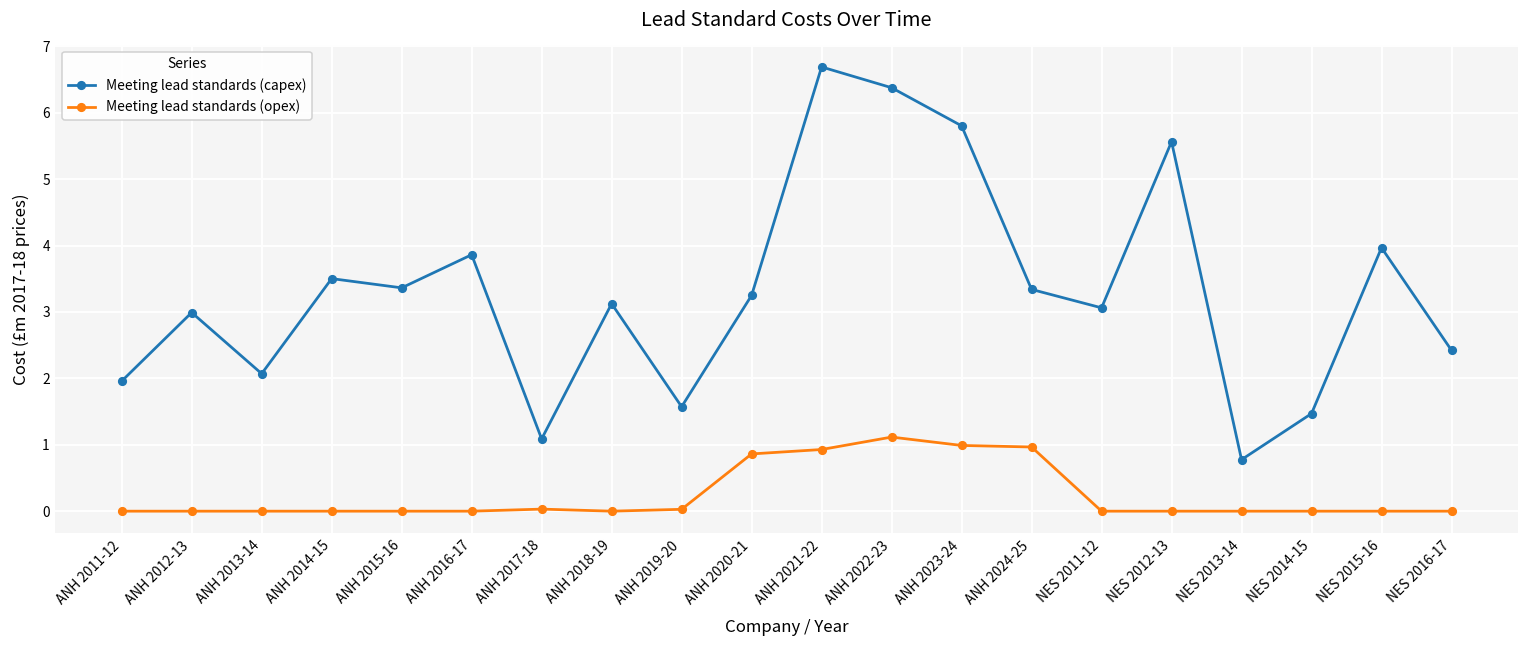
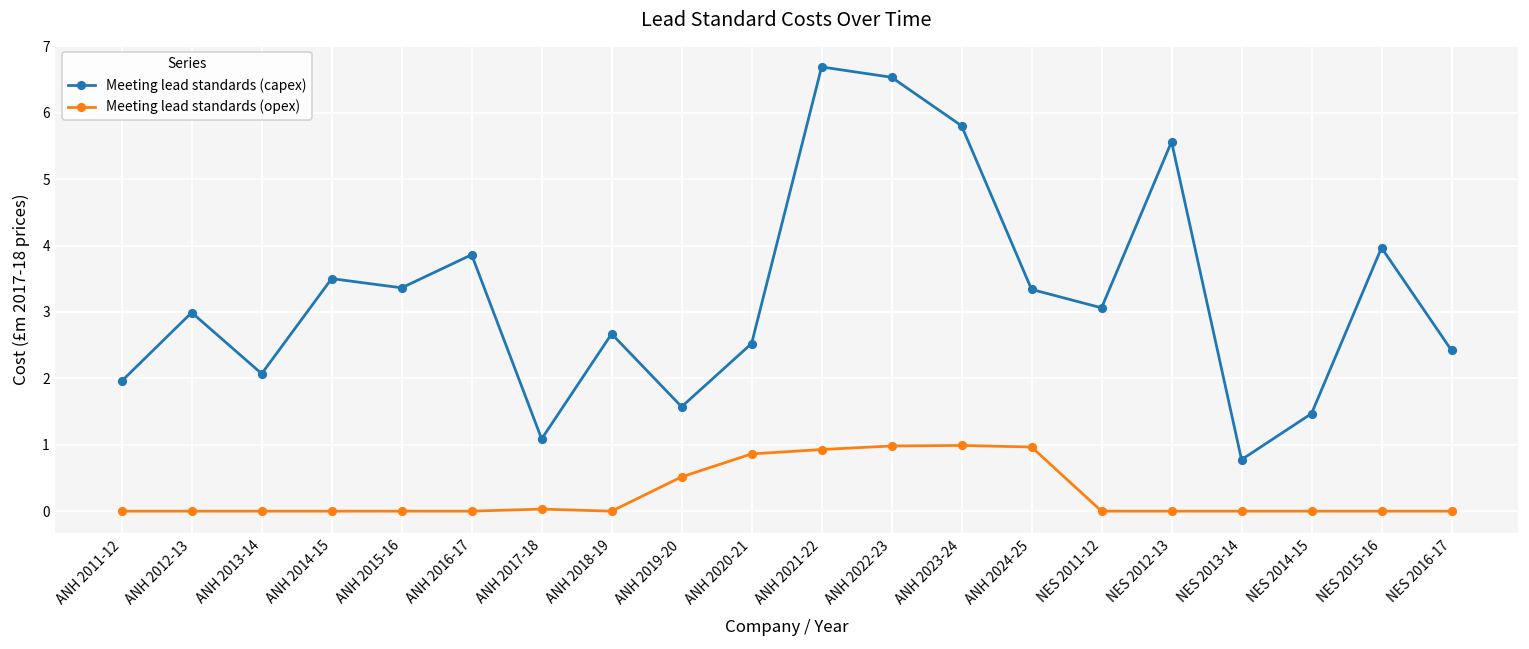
Meeting lead standards (capex), ANH 2018-19: 3.1 -> 2.7
Meeting lead standards (opex), ANH 2019-20: 0.0 -> 0.5
Meeting lead standards (capex), ANH 2020-21: 3.2 -> 2.5
Meeting lead standards (capex), ANH 2022-23: 6.4 -> 6.5
Meeting lead standards (opex), ANH 2022-23: 1.1 -> 1.0
